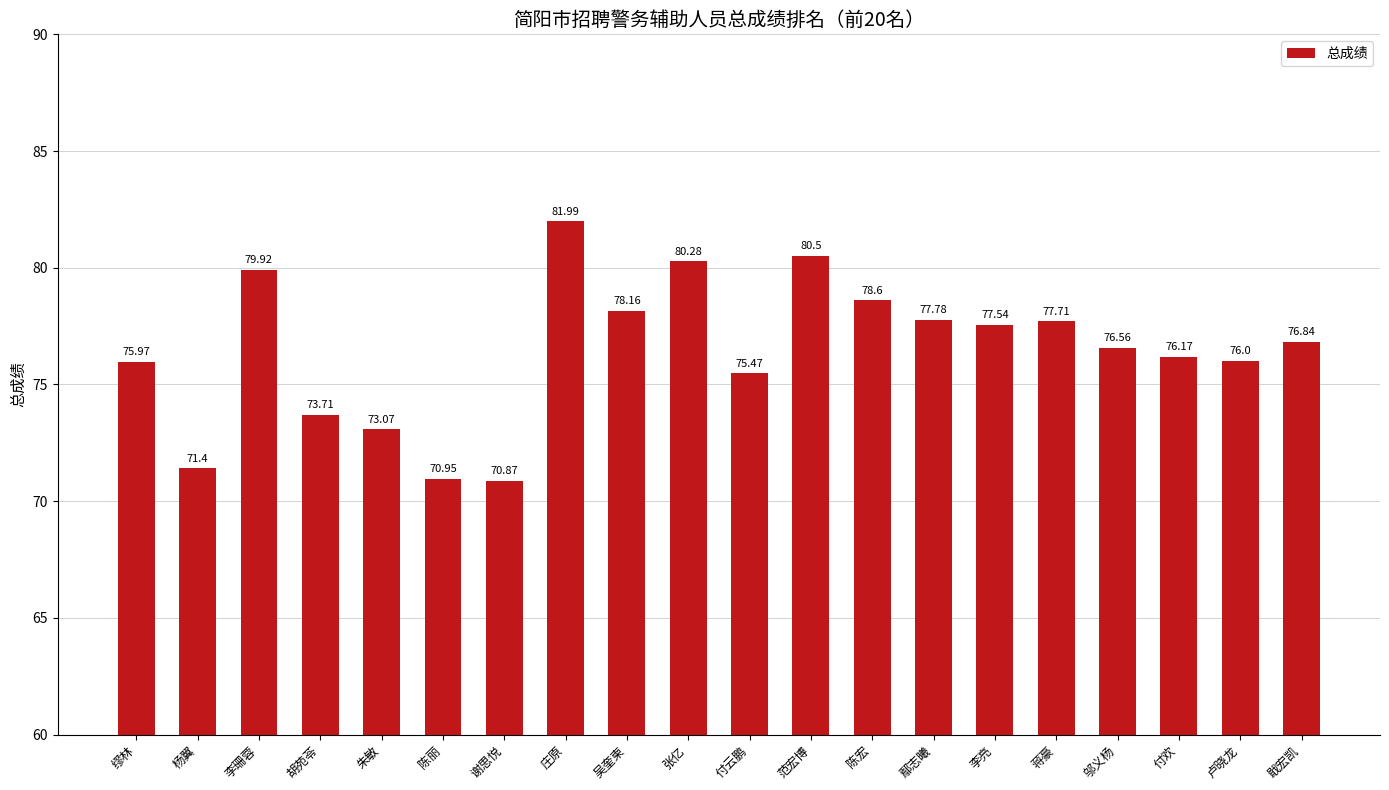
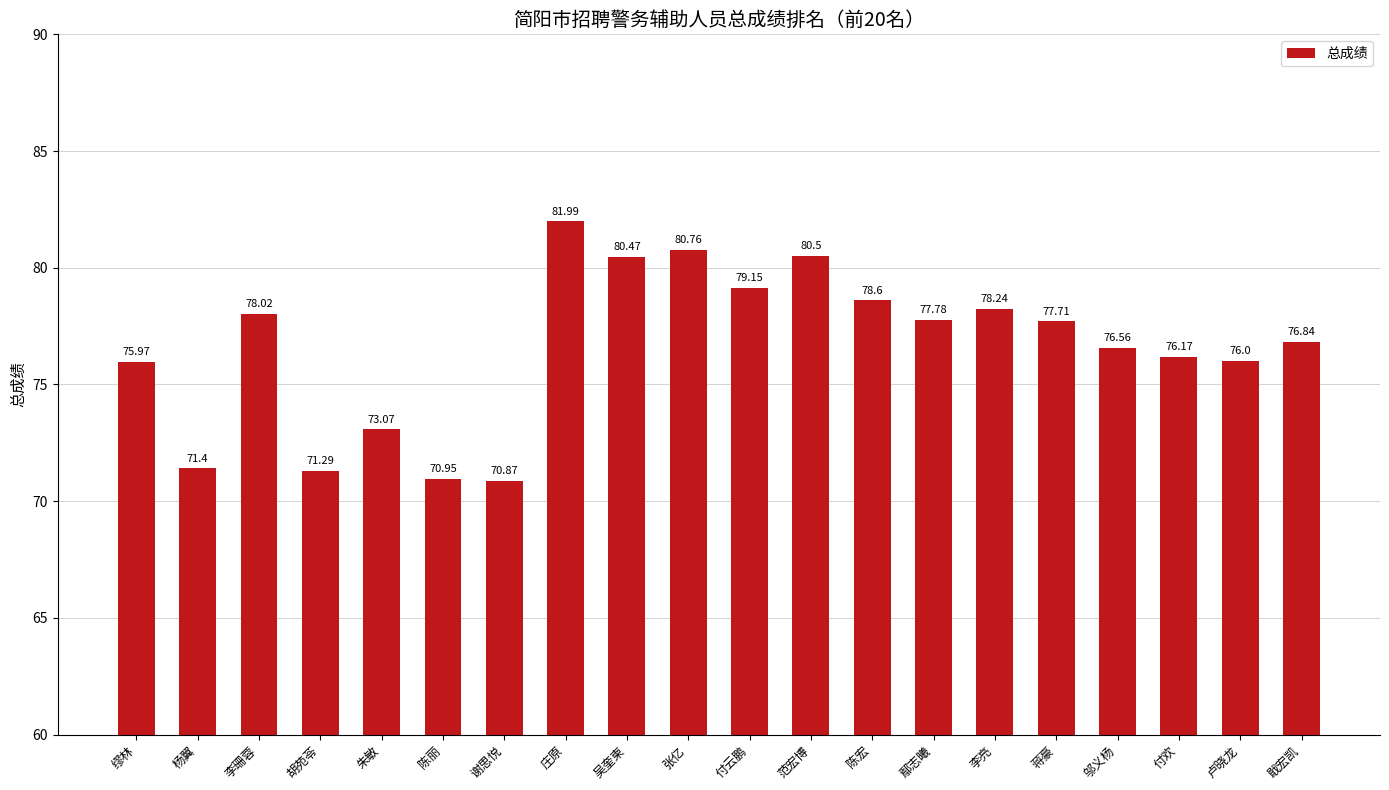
李珊蓉: 79.92 -> 78.02
胡苑苓: 73.71 -> 71.29
吴奎柬: 78.16 -> 80.47
张亿: 80.28 -> 80.76
付云鹏: 75.47 -> 79.15
李亮: 77.54 -> 78.24
